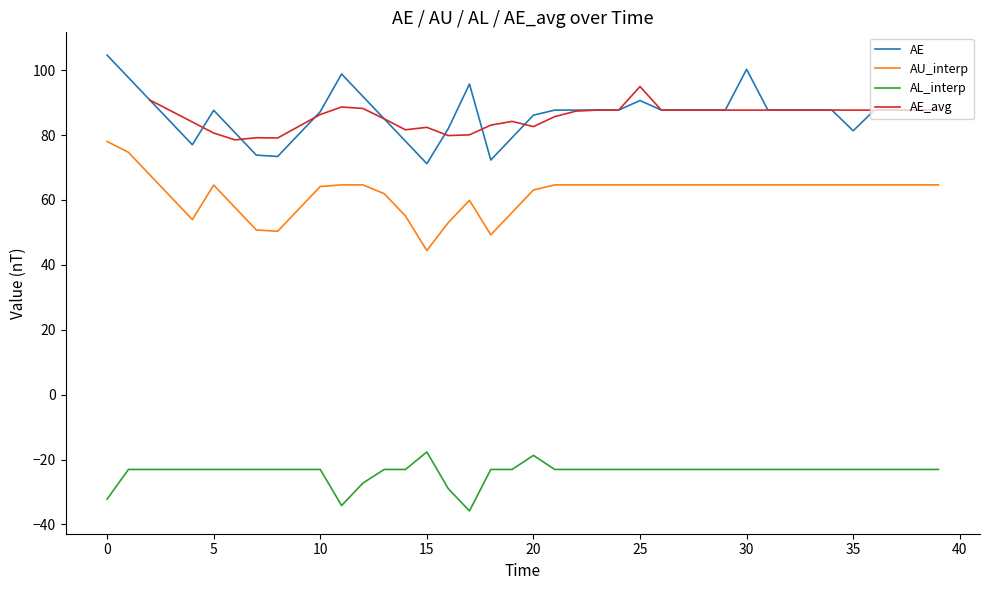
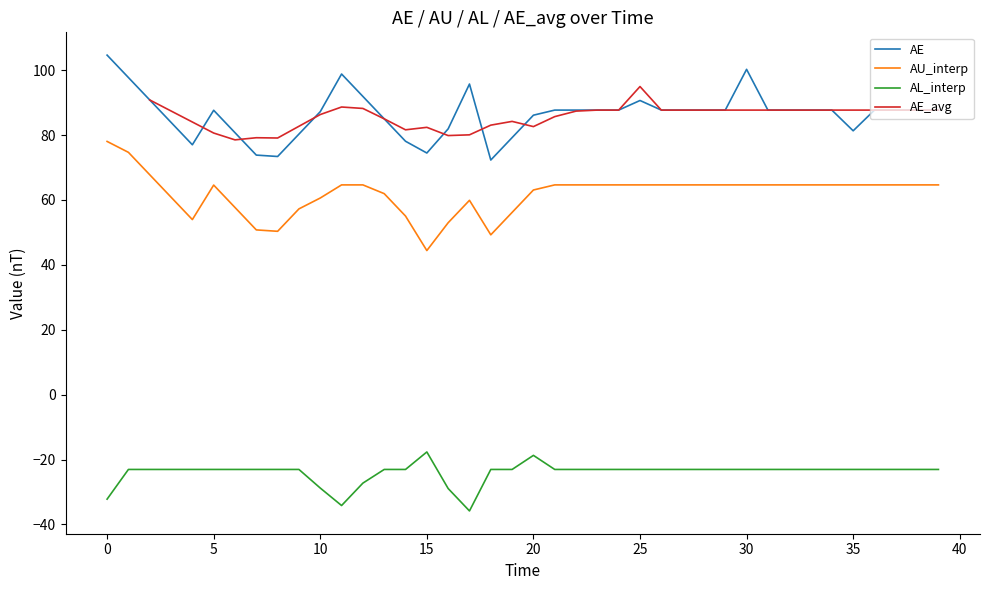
AU_interp, 10: 64 -> 61
AL_interp, 10: -23 -> -29
AE, 15: 71 -> 74
